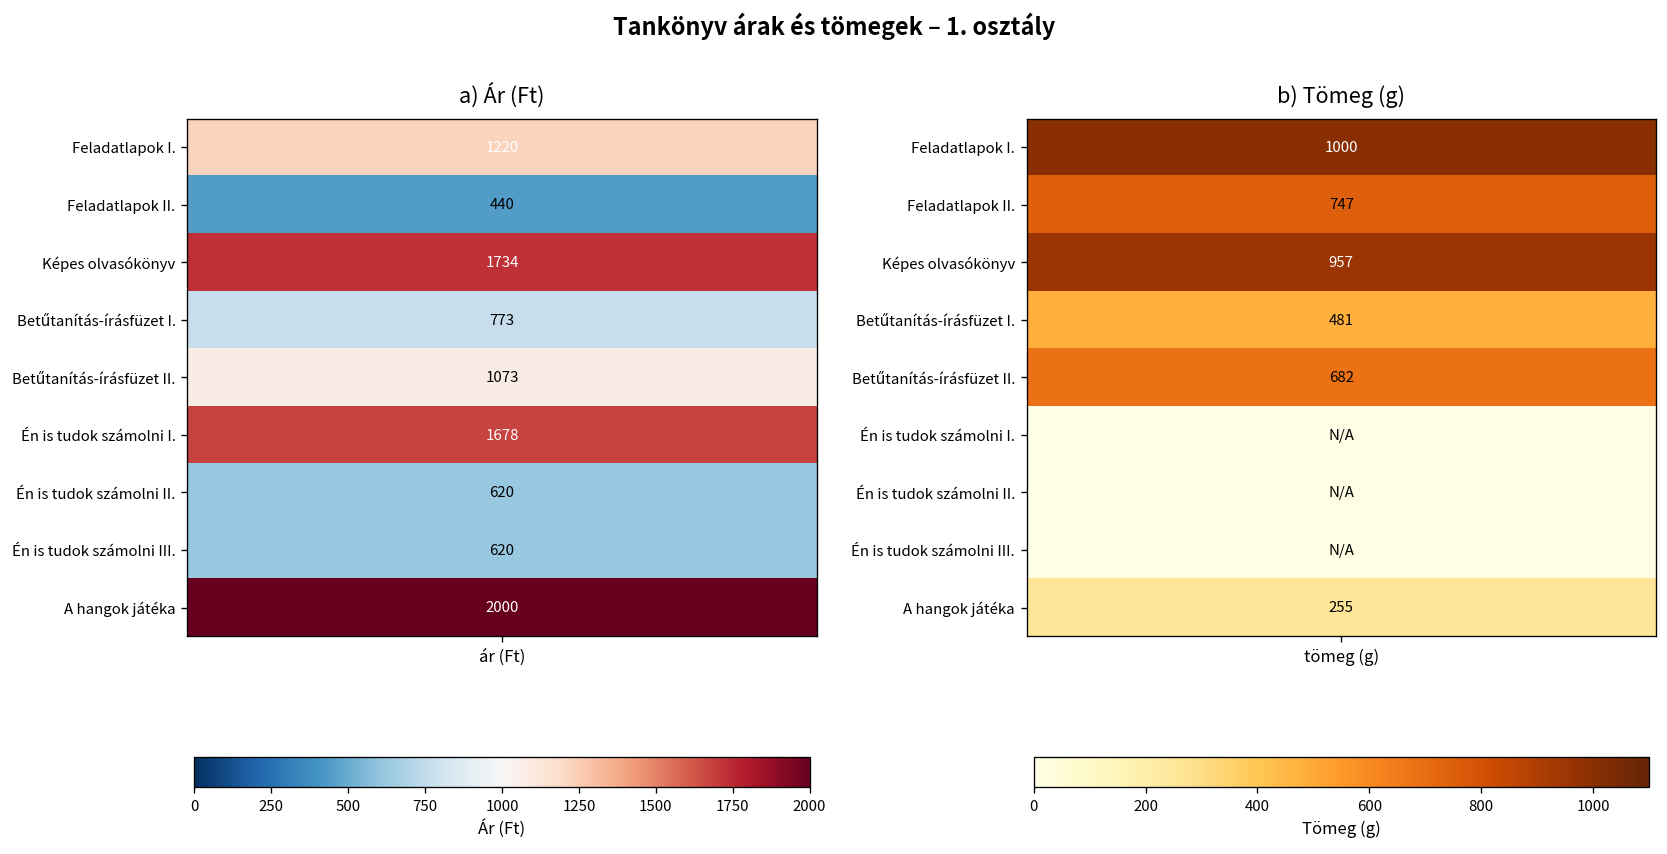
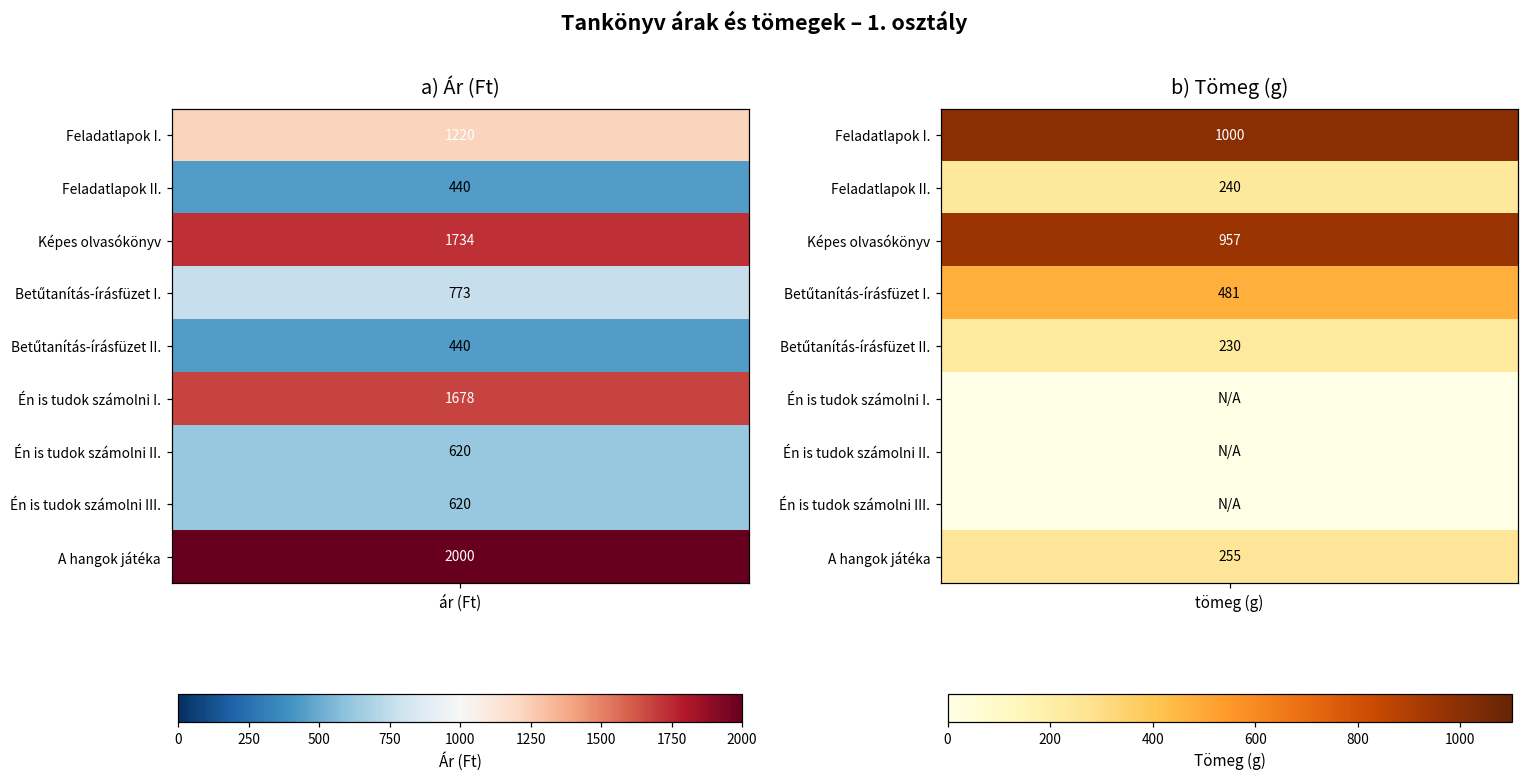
a) Ár (Ft), Betűtanítás-írásfüzet II., ár (Ft): 1073 -> 440
b) Tömeg (g), Feladatlapok II., tömeg (g): 747 -> 240
b) Tömeg (g), Betűtanítás-írásfüzet II., tömeg (g): 682 -> 230
